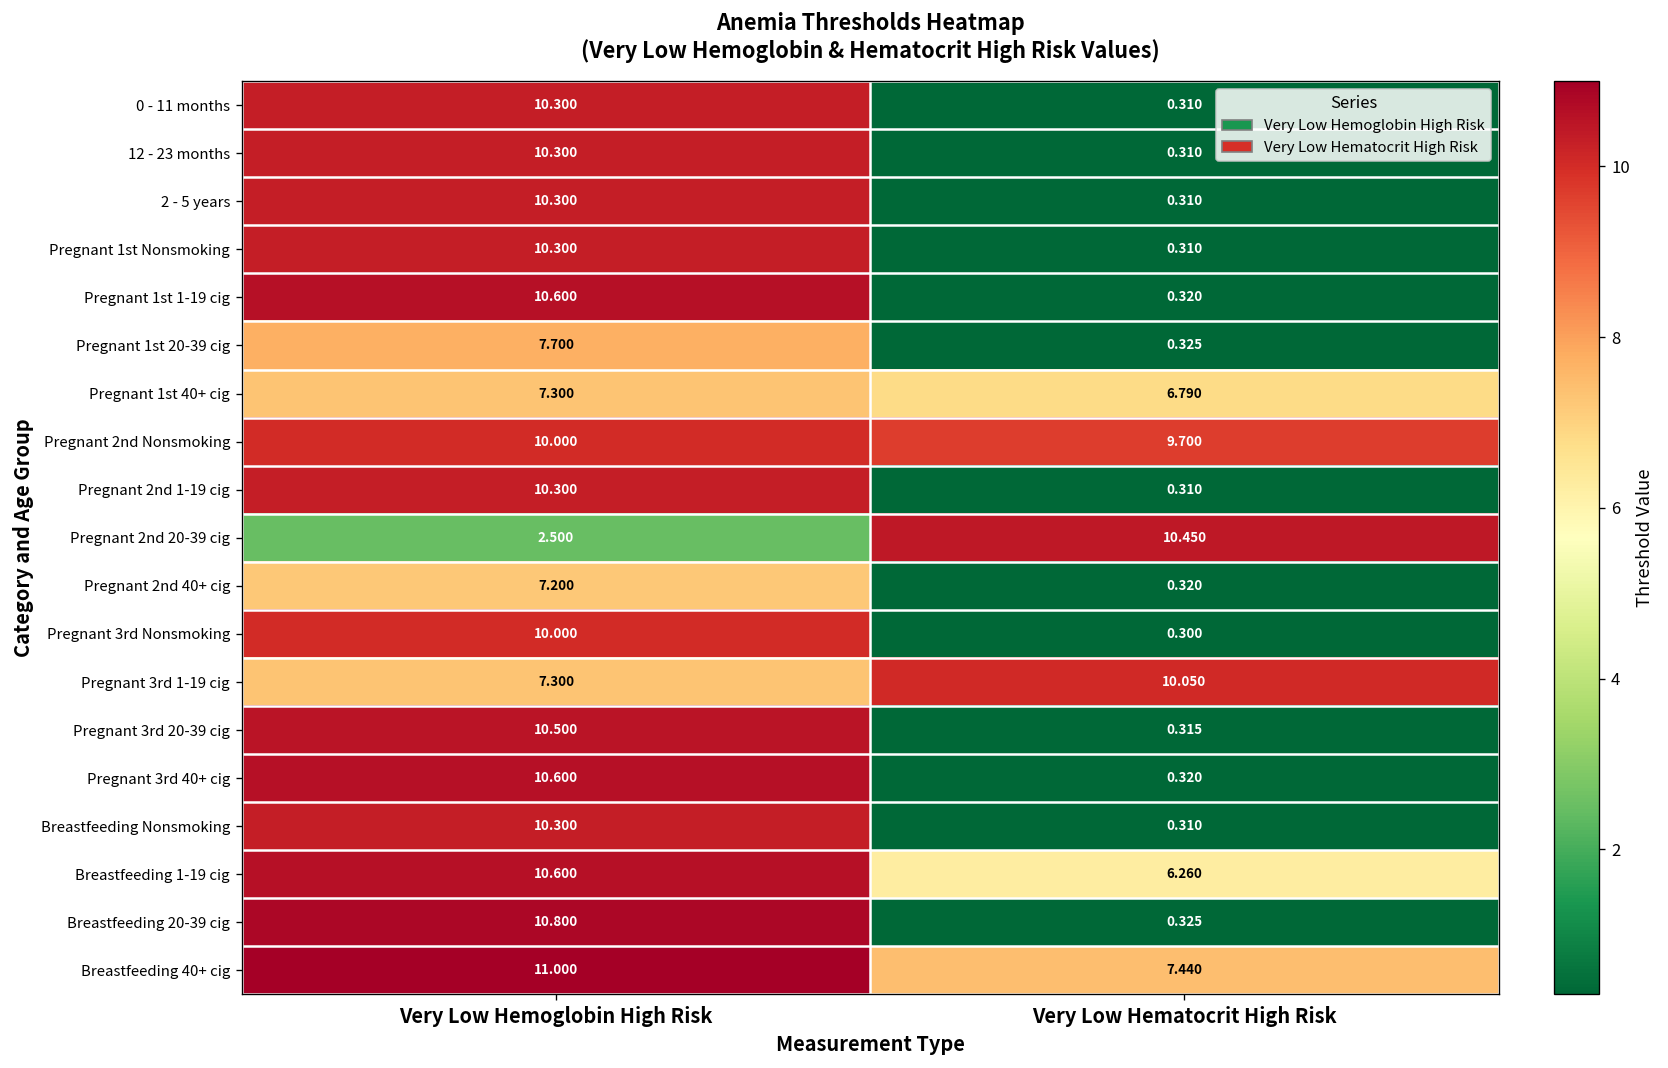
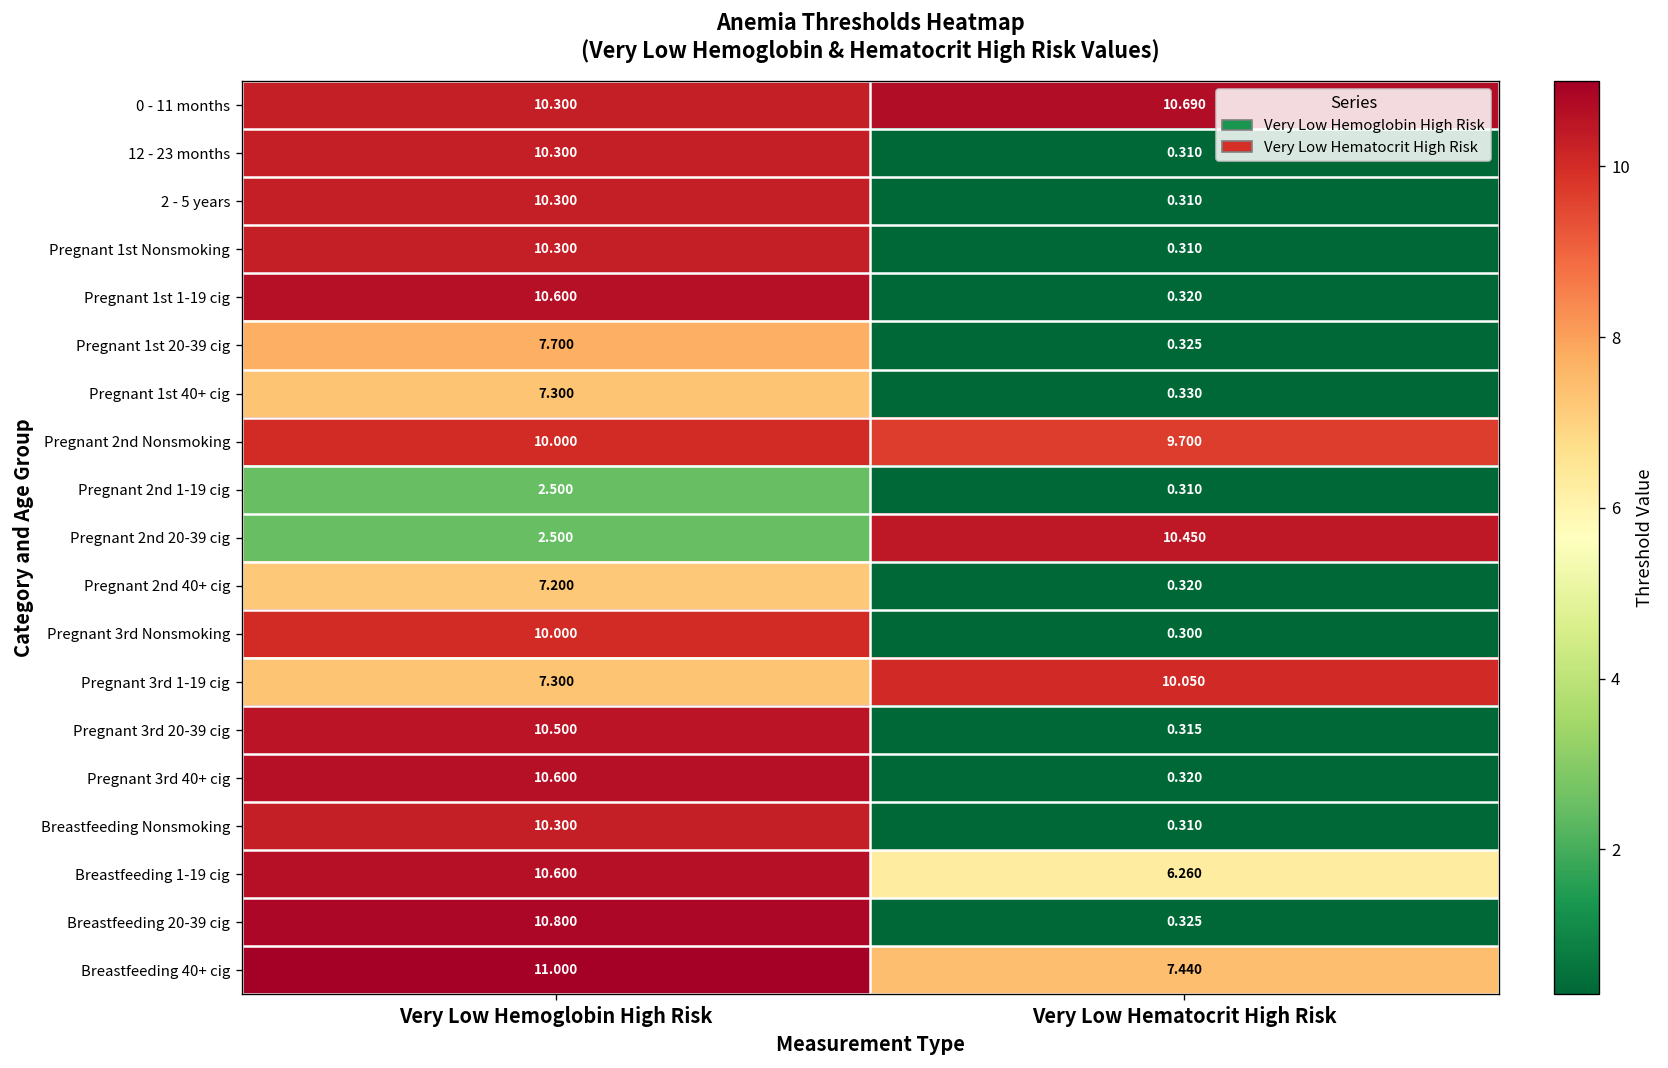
0 - 11 months, Very Low Hematocrit High Risk: 0.310 -> 10.690
Pregnant 1st 40+ cig, Very Low Hematocrit High Risk: 6.790 -> 0.330
Pregnant 2nd 1-19 cig, Very Low Hemoglobin High Risk: 10.300 -> 2.500
